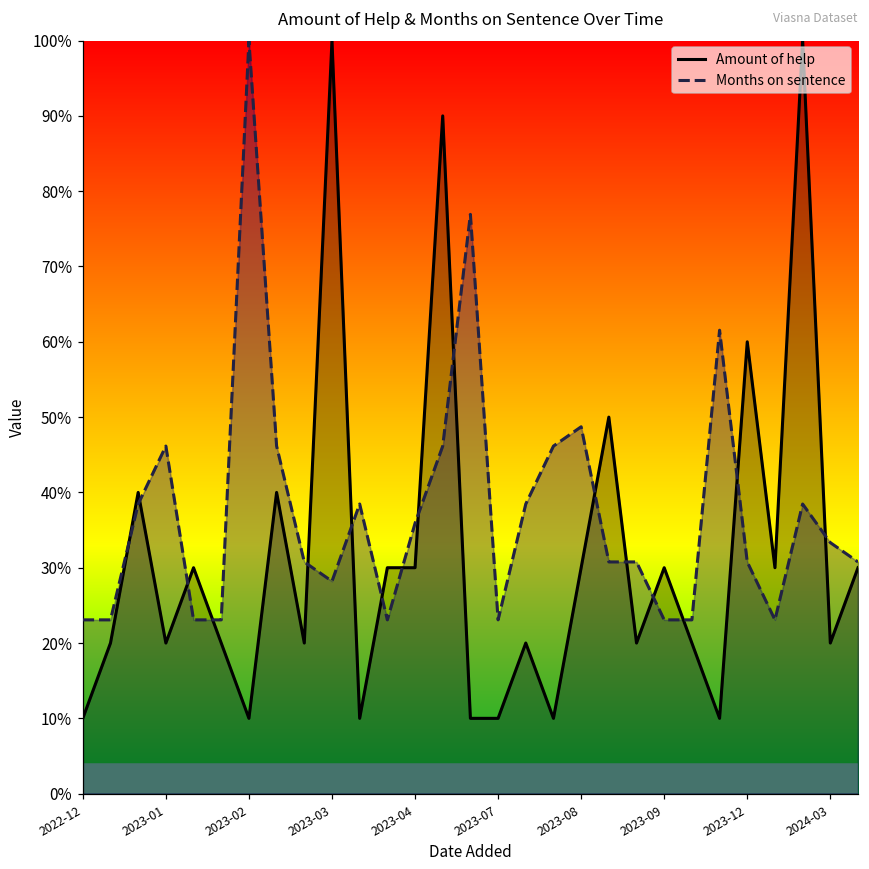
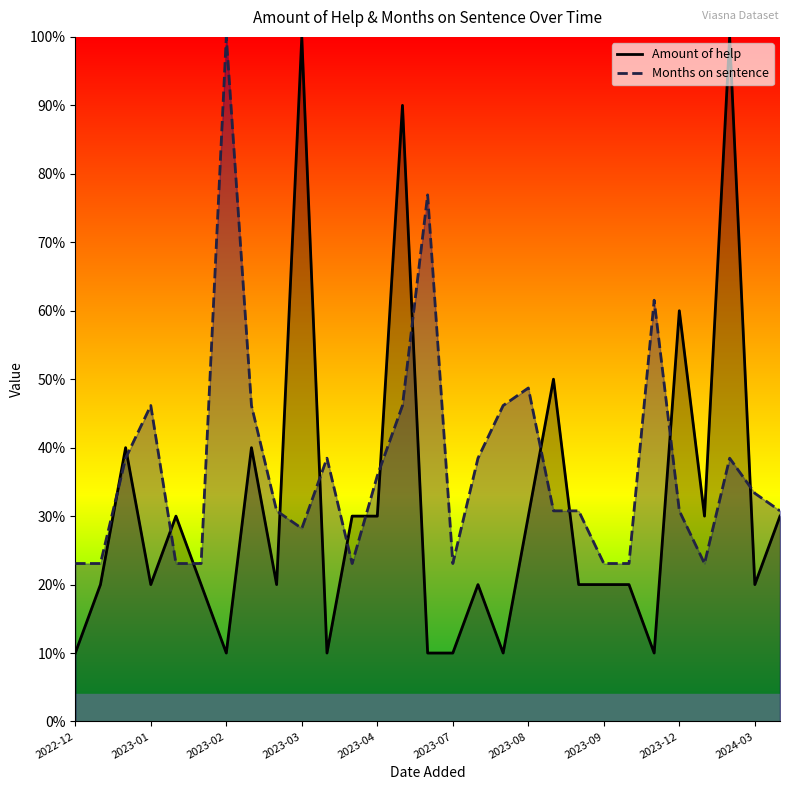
Amount of help, 2023-09: 30% -> 20%
